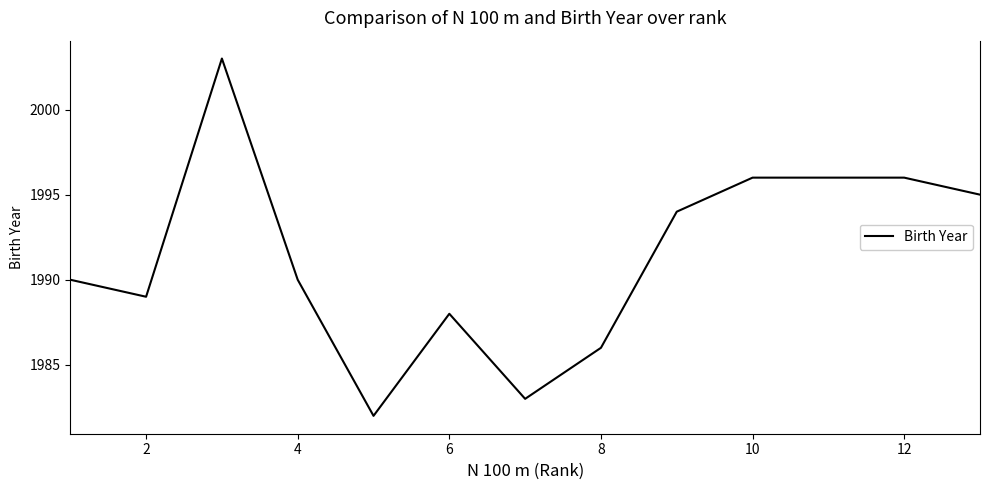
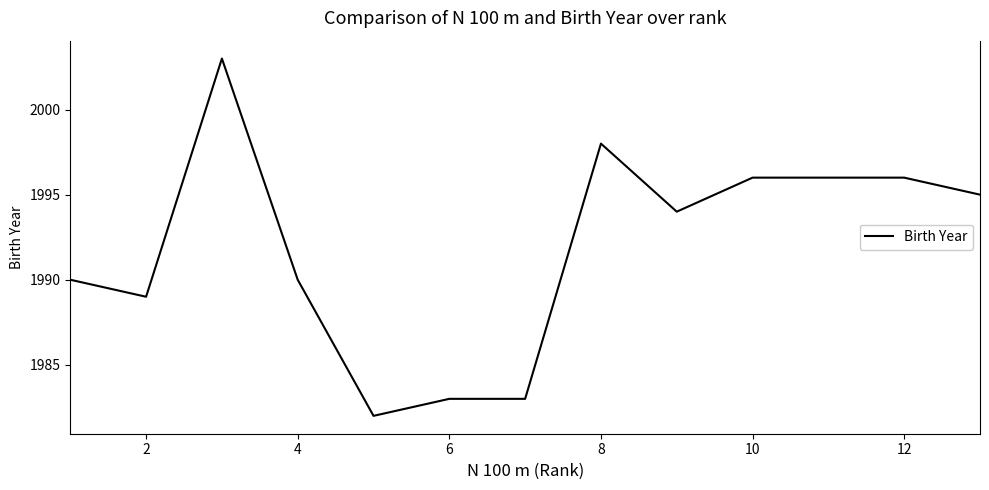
6: 1988 -> 1983
8: 1986 -> 1998
